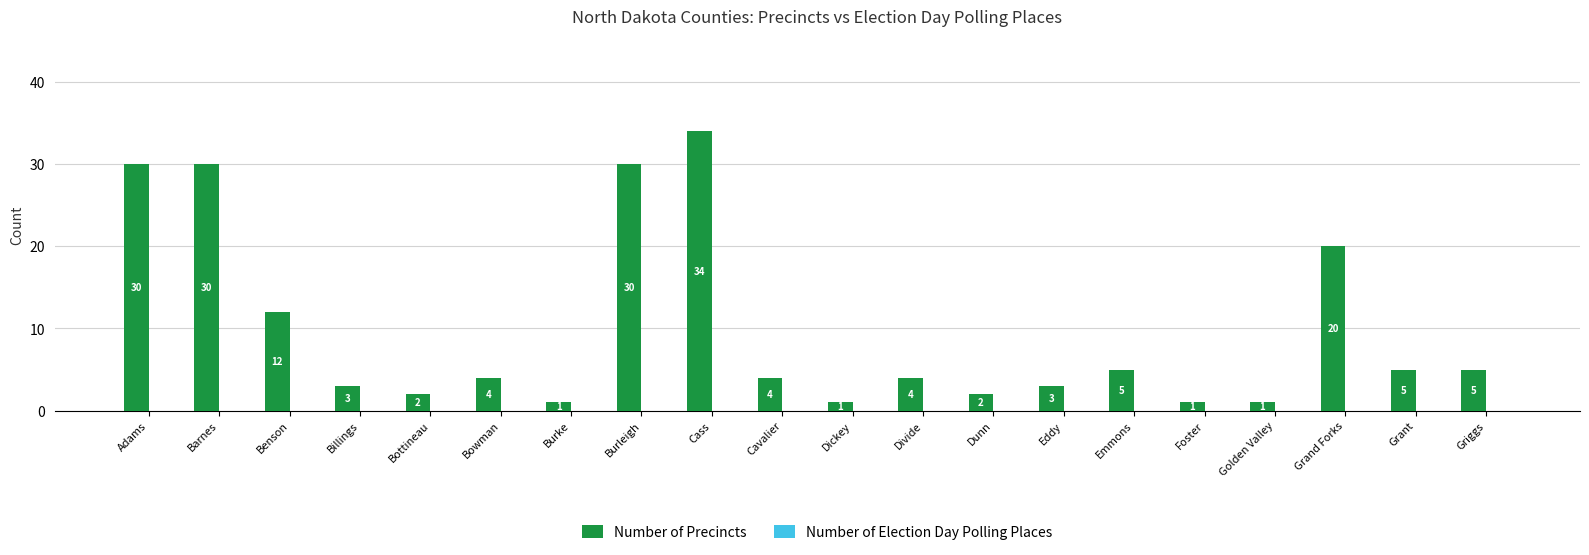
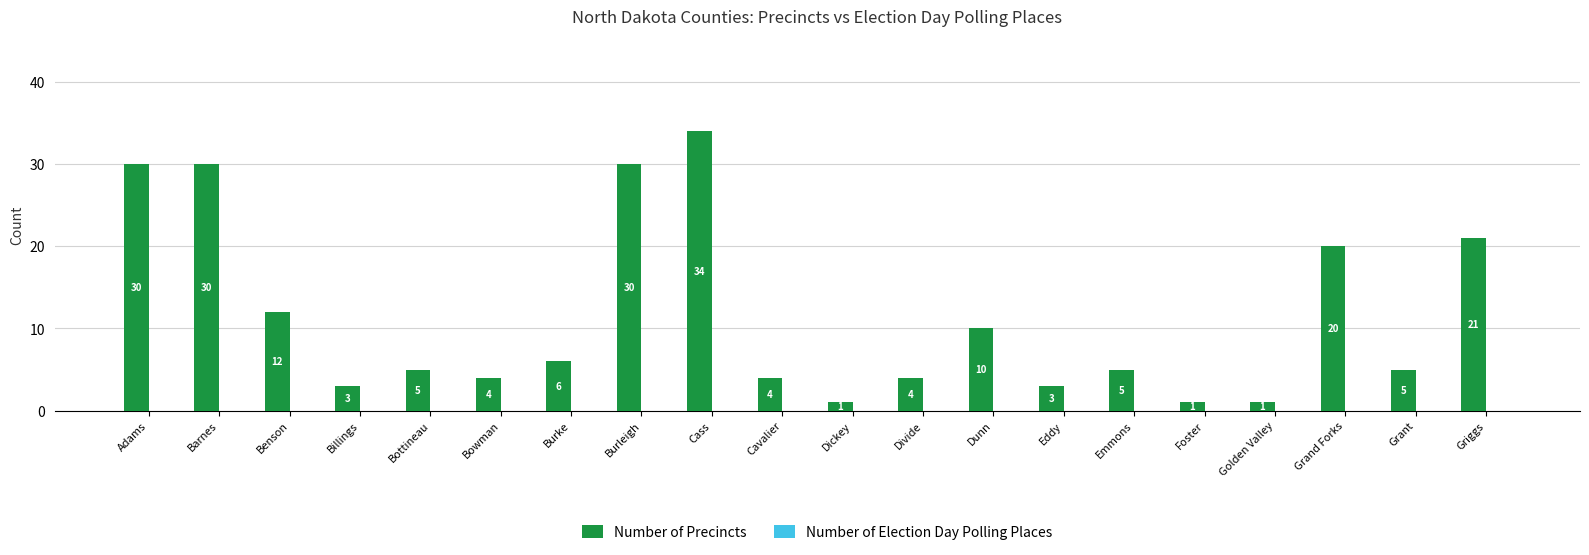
Number of Precincts, Bottineau: 2 -> 5
Number of Precincts, Burke: 1 -> 6
Number of Precincts, Dunn: 2 -> 10
Number of Precincts, Griggs: 5 -> 21
